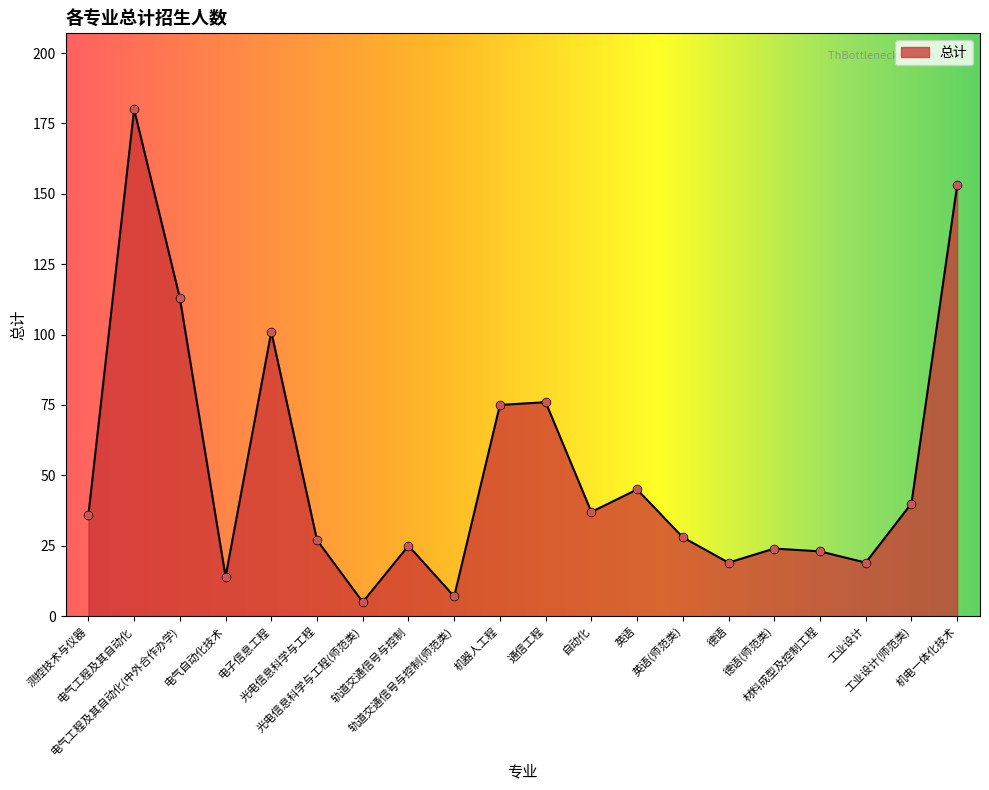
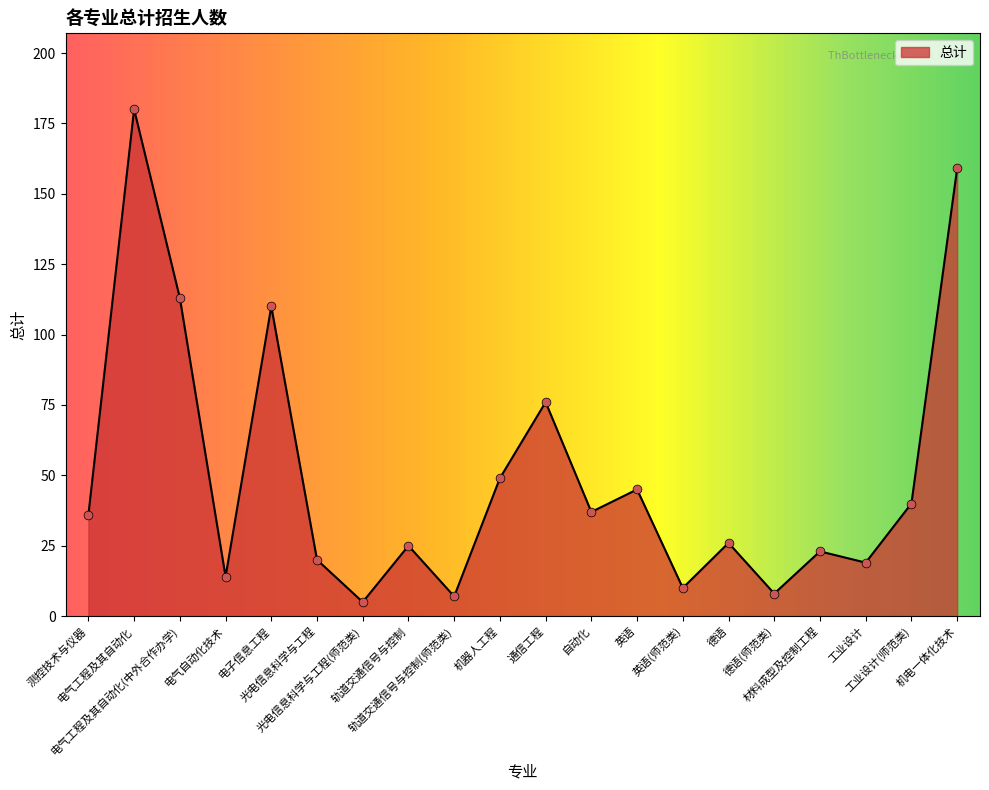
电子信息工程: 101 -> 110
光电信息科学与工程: 27 -> 20
机器人工程: 75 -> 49
英语(师范类): 28 -> 10
德语: 19 -> 26
德语(师范类): 24 -> 8
机电一体化技术: 153 -> 159
